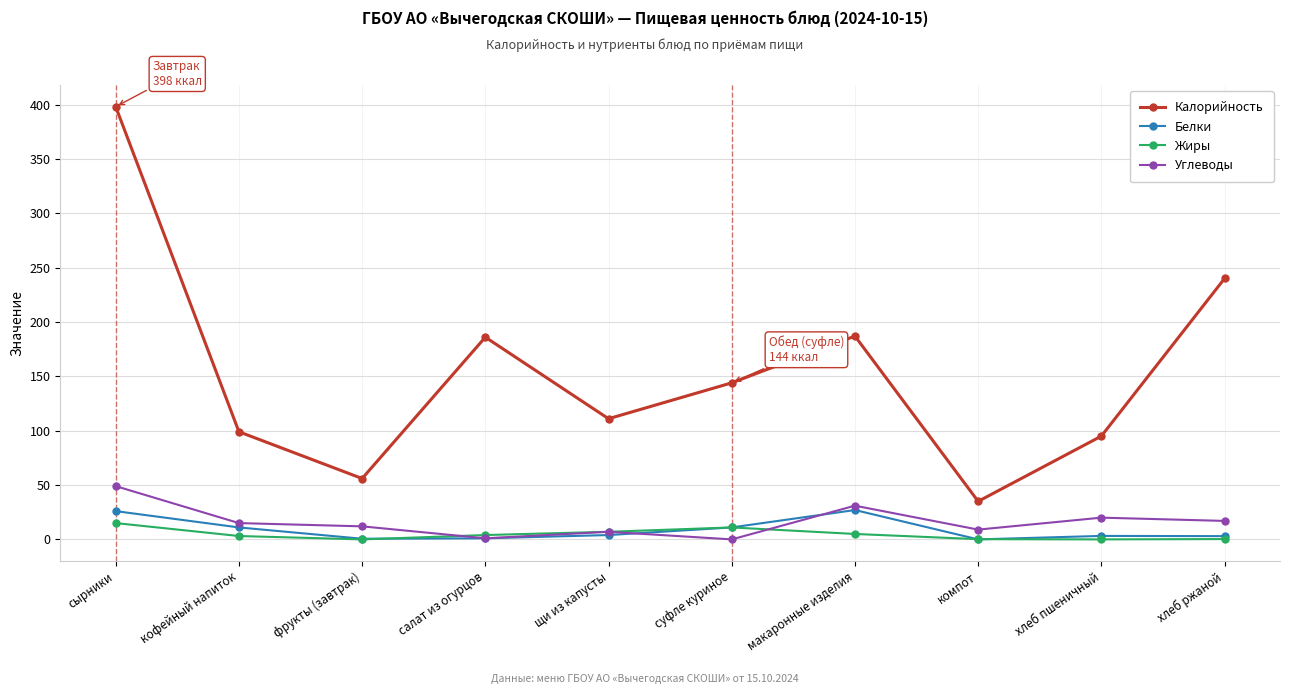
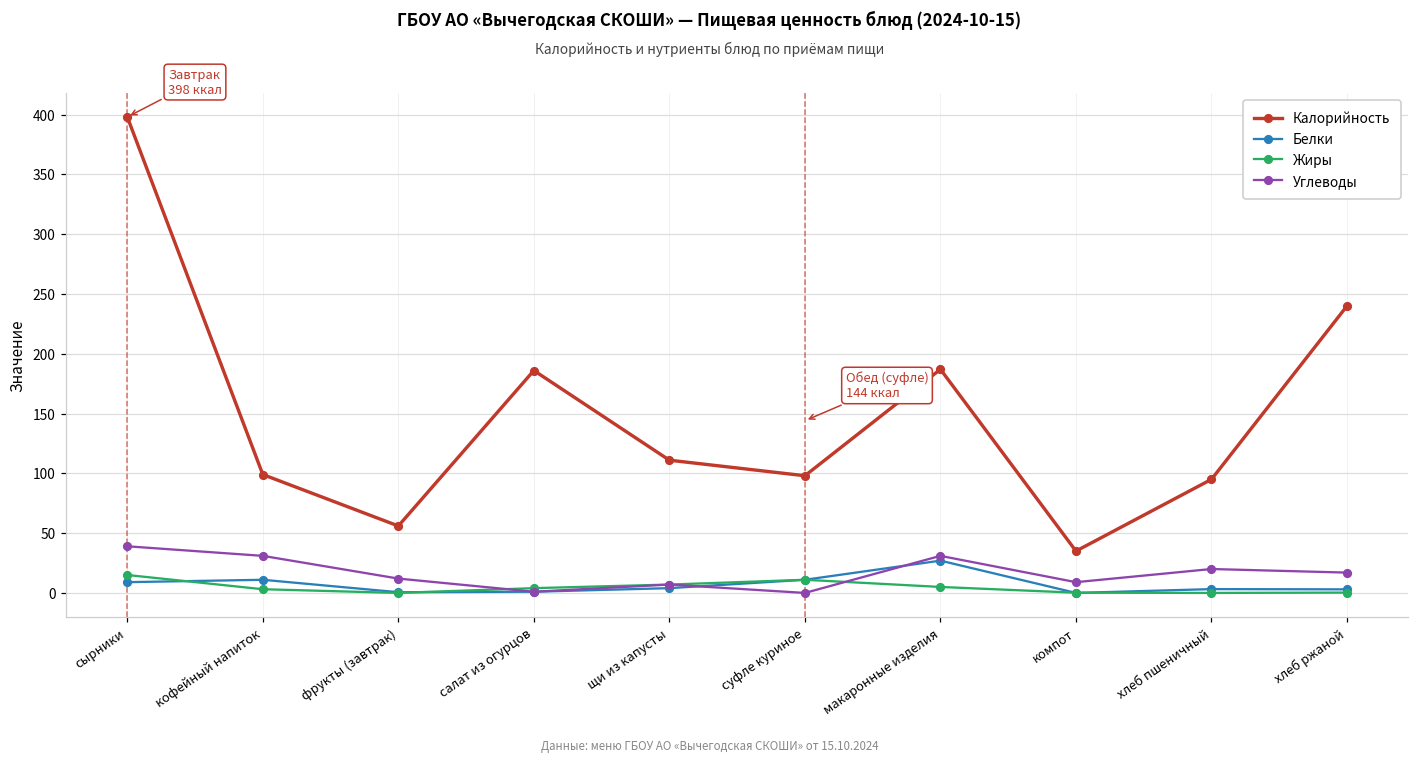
Белки, сырники: 26 -> 9
Углеводы, сырники: 49 -> 39
Углеводы, кофейный напиток: 15 -> 31
Калорийность, суфле куриное: 144 -> 98
